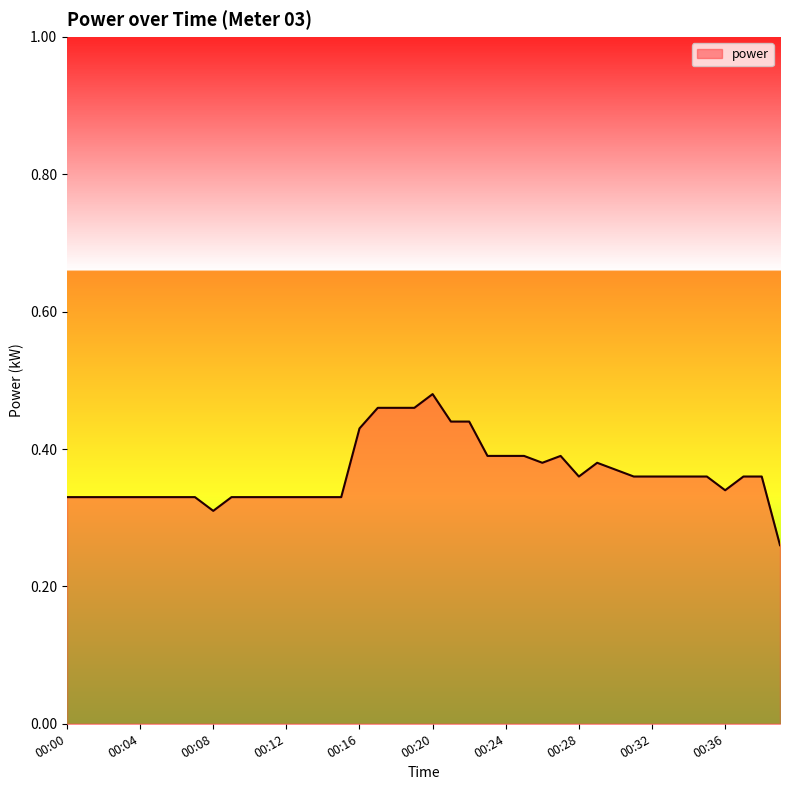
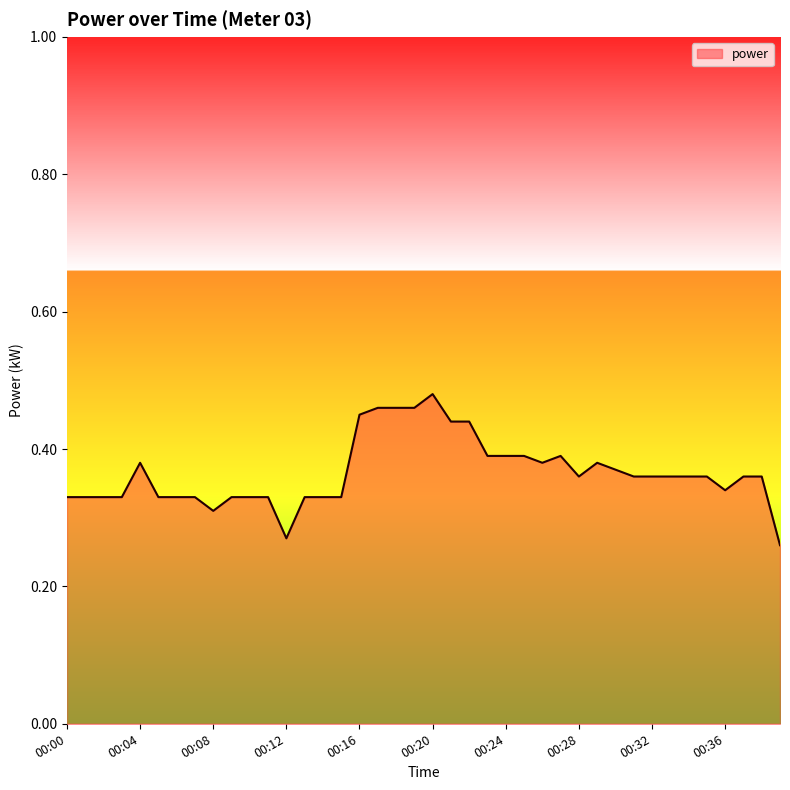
00:04: 0.33 -> 0.38
00:12: 0.33 -> 0.27
00:16: 0.43 -> 0.45
